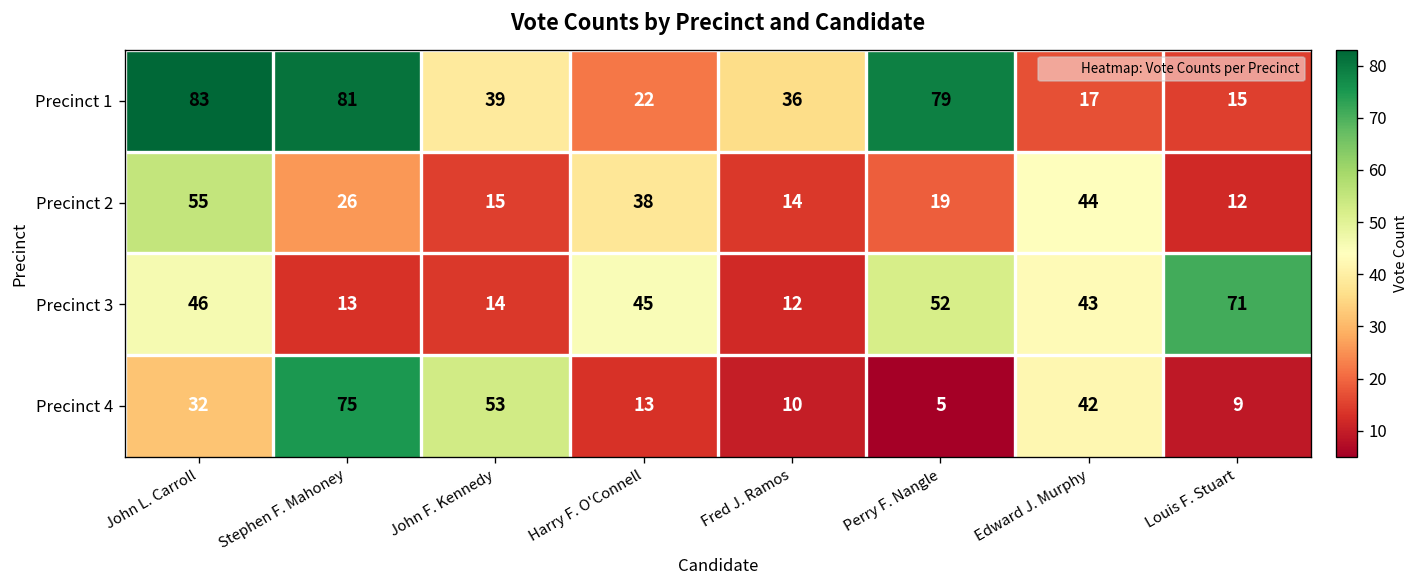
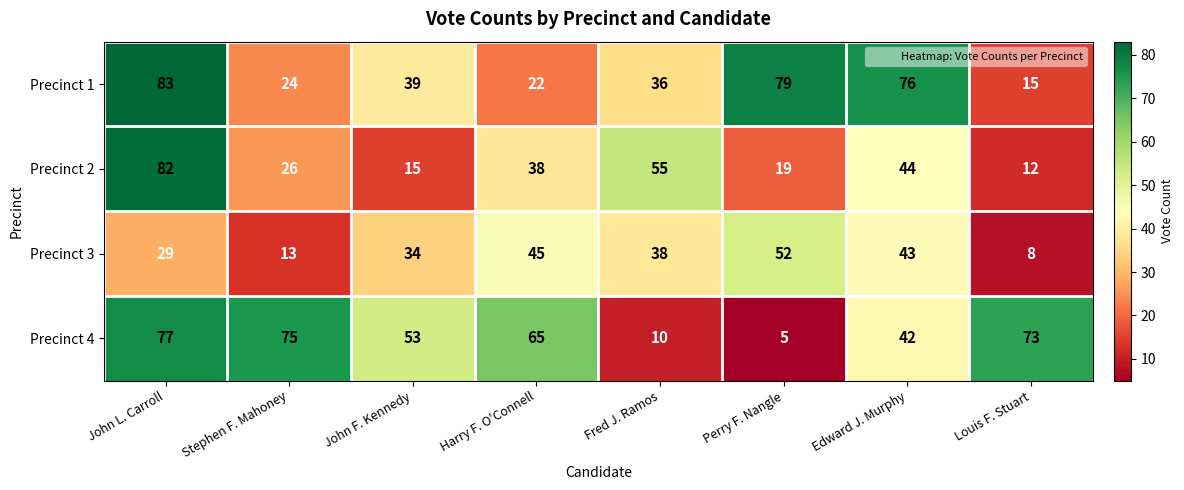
Precinct 1, Stephen F. Mahoney: 81 -> 24
Precinct 1, Edward J. Murphy: 17 -> 76
Precinct 2, John L. Carroll: 55 -> 82
Precinct 2, Fred J. Ramos: 14 -> 55
Precinct 3, John L. Carroll: 46 -> 29
Precinct 3, John F. Kennedy: 14 -> 34
Precinct 3, Fred J. Ramos: 12 -> 38
Precinct 3, Louis F. Stuart: 71 -> 8
Precinct 4, John L. Carroll: 32 -> 77
Precinct 4, Harry F. O'Connell: 13 -> 65
Precinct 4, Louis F. Stuart: 9 -> 73
